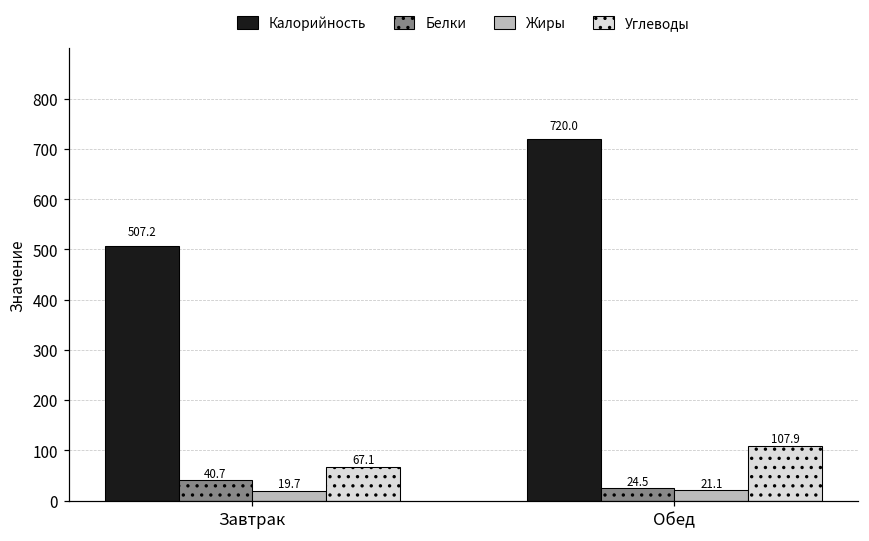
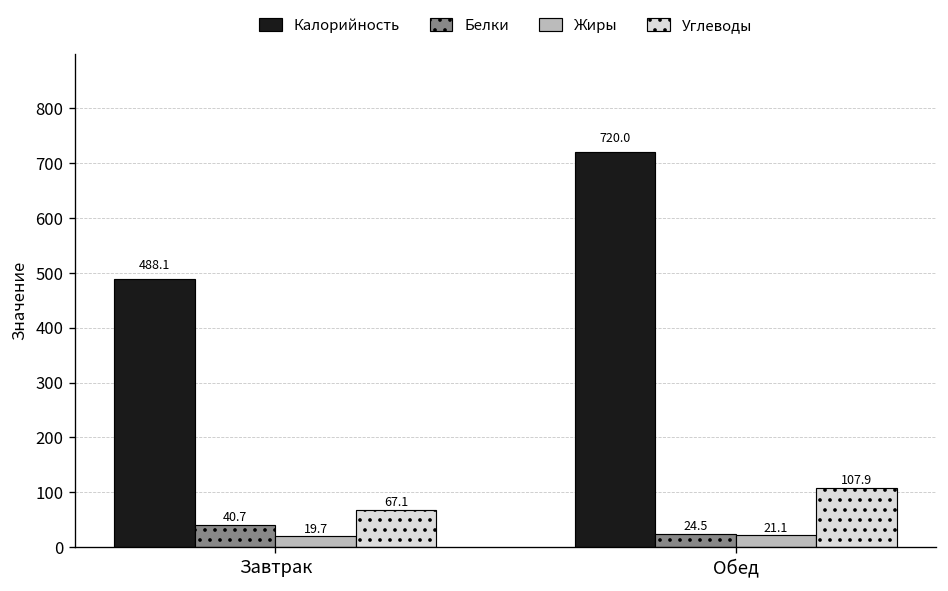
Калорийность, Завтрак: 507.2 -> 488.1
